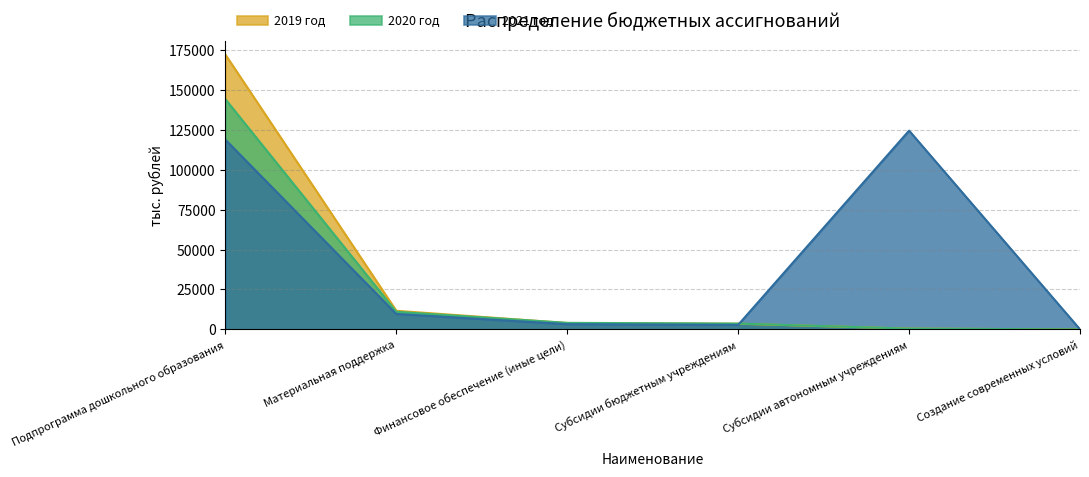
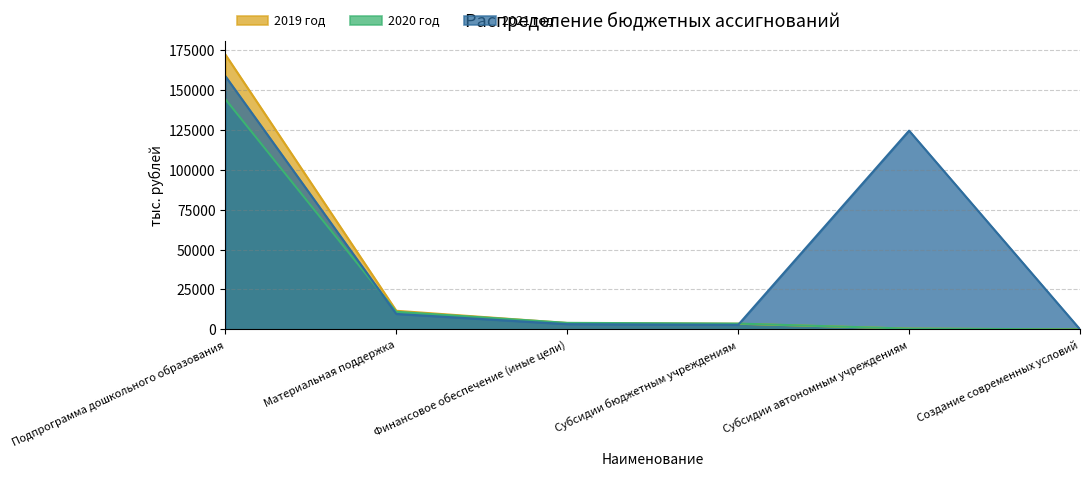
2021 год, Подпрограмма дошкольного образования: 119000 -> 159000
